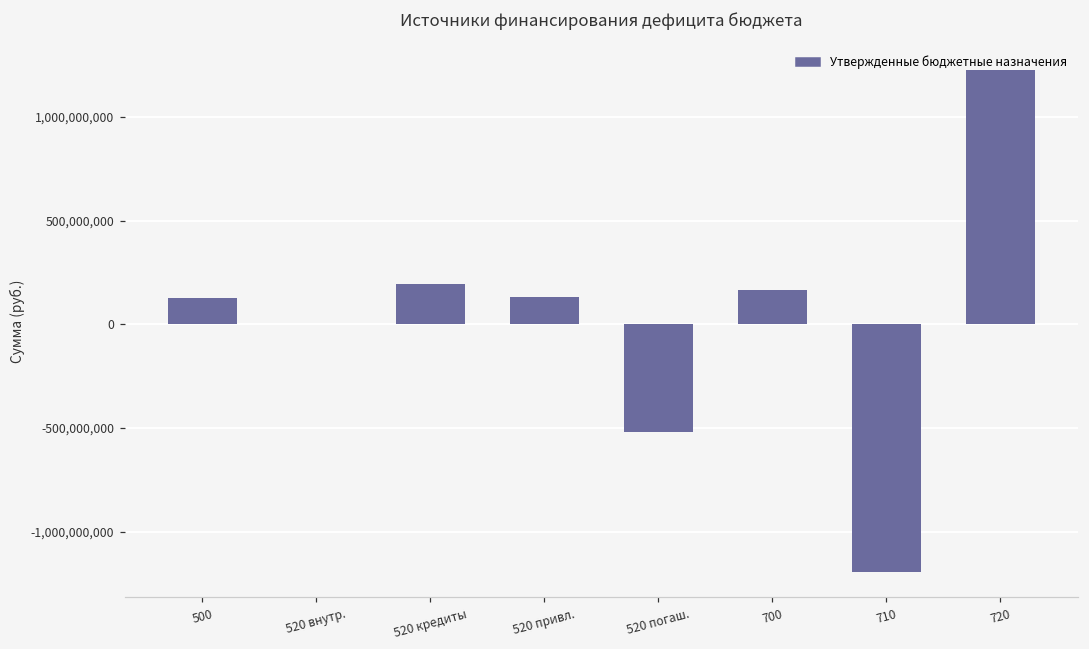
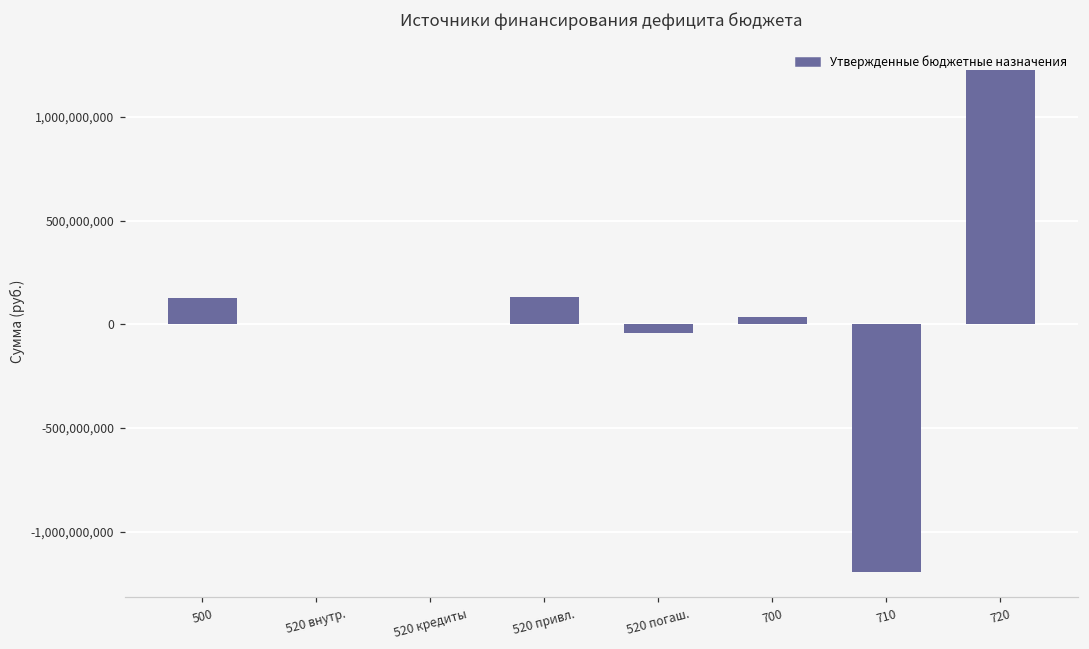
520 кредиты: 200,000,000 -> 0
520 погаш.: -520,000,000 -> -40,000,000
700: 170,000,000 -> 30,000,000
